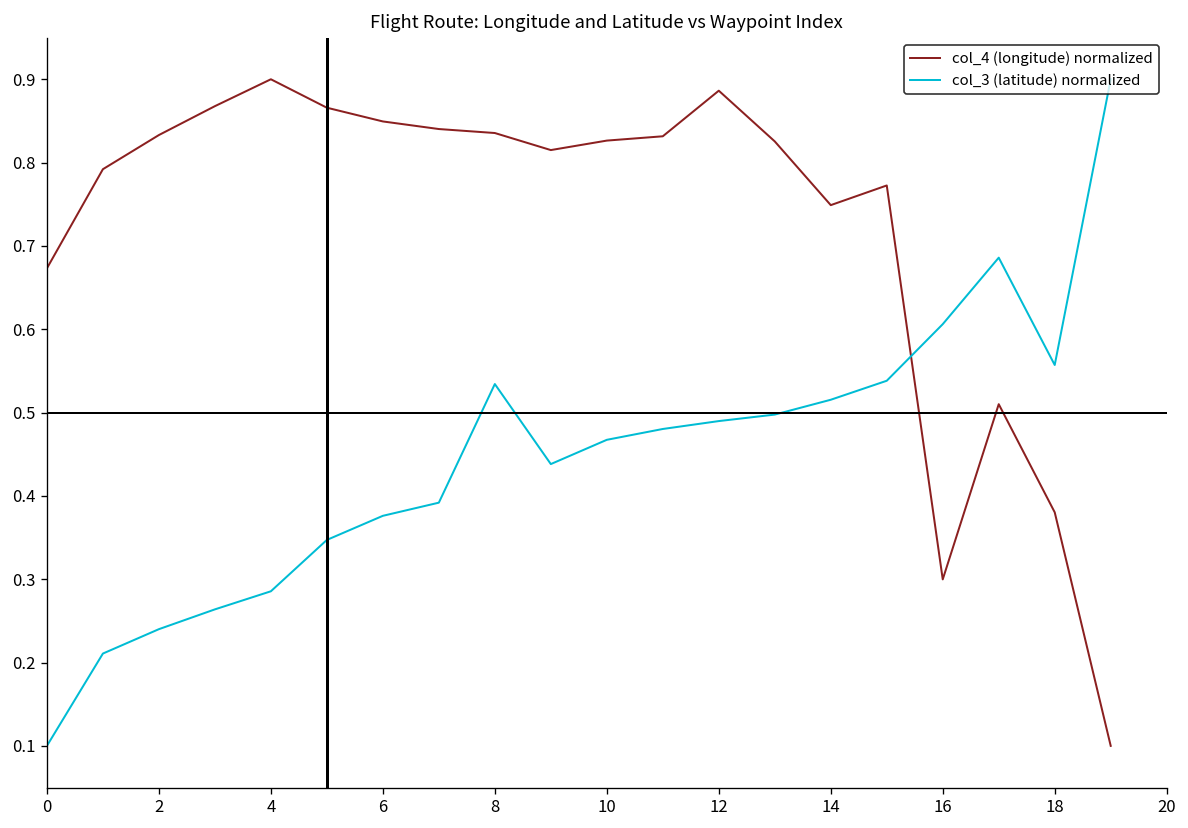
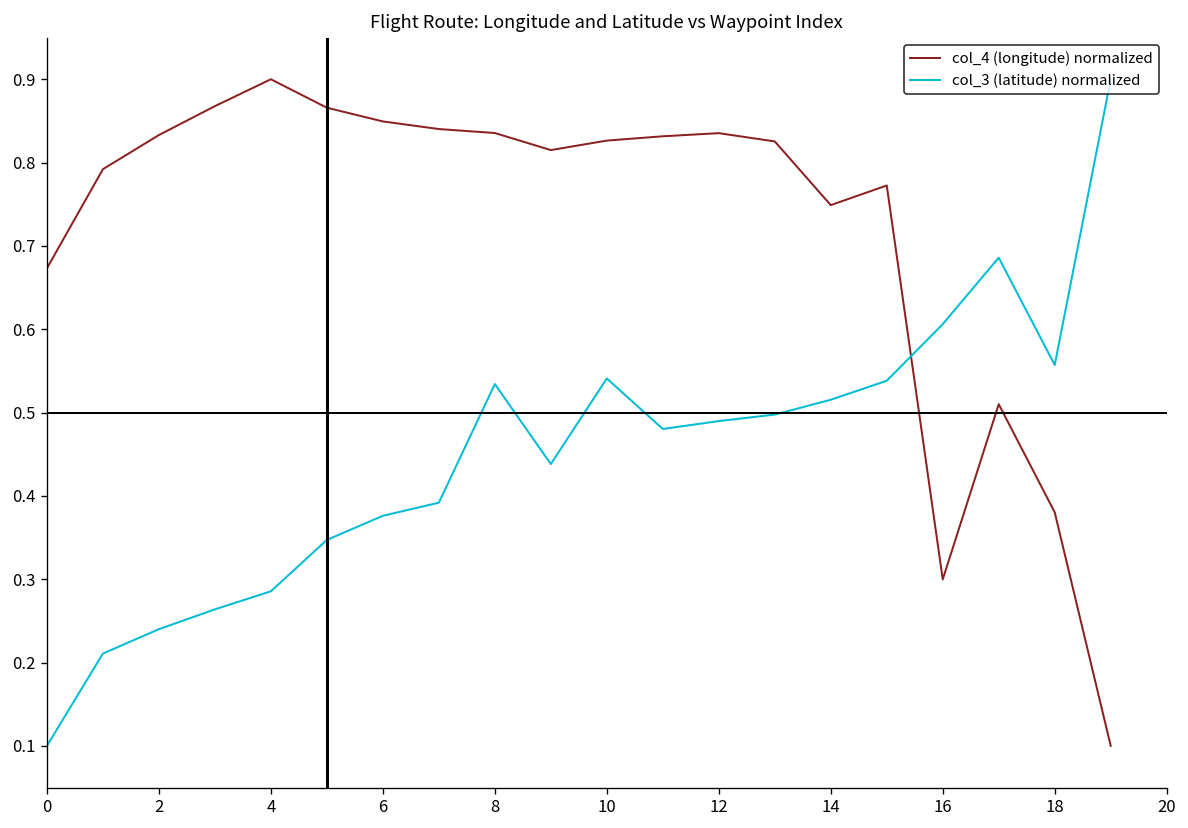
col_3 (latitude) normalized, 10: 0.47 -> 0.54
col_4 (longitude) normalized, 12: 0.89 -> 0.84
